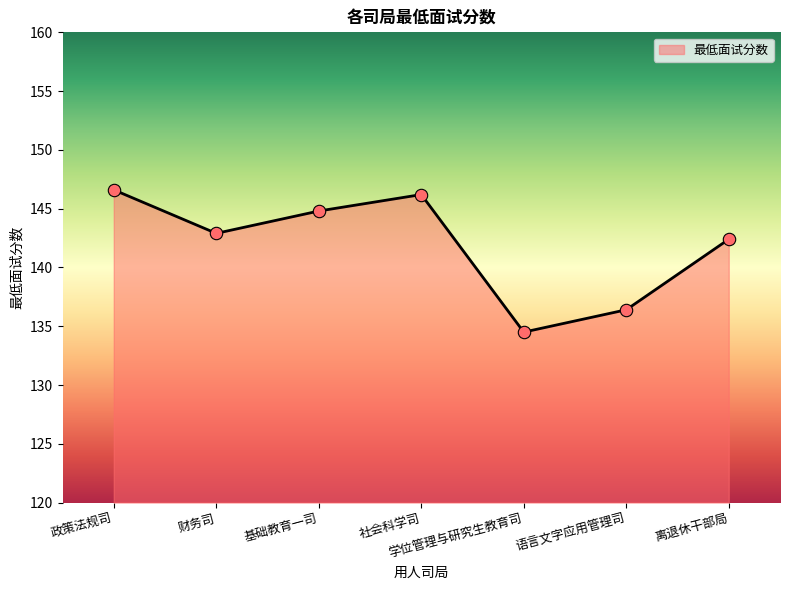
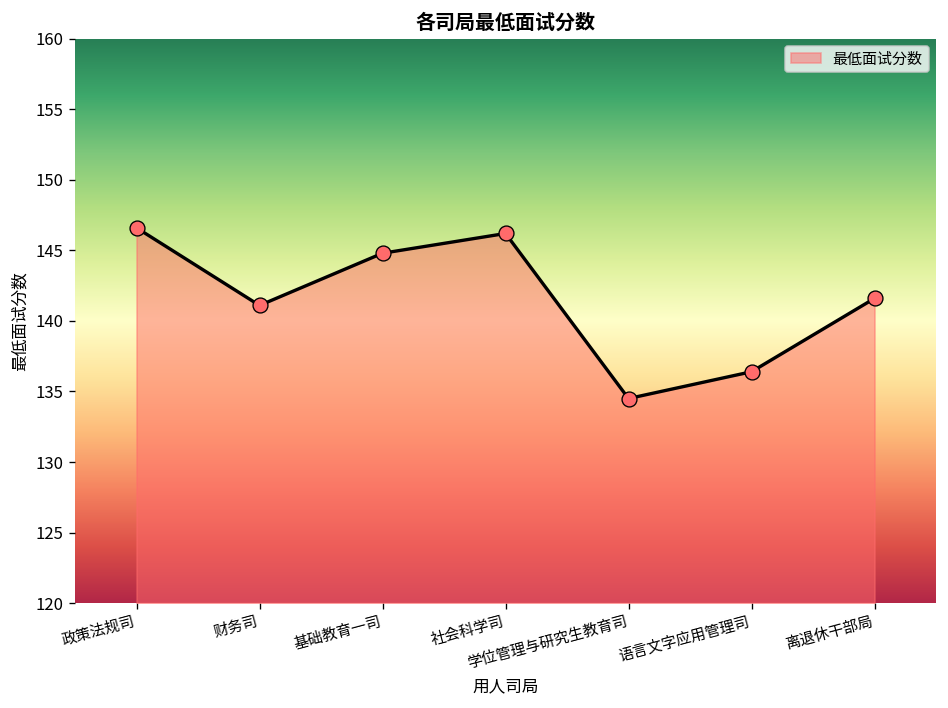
财务司: 142.9 -> 141.1
离退休干部局: 142.4 -> 141.6
